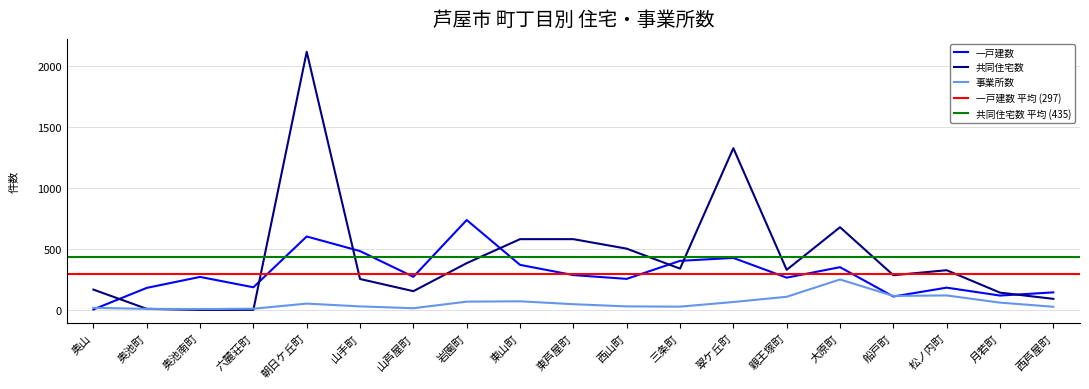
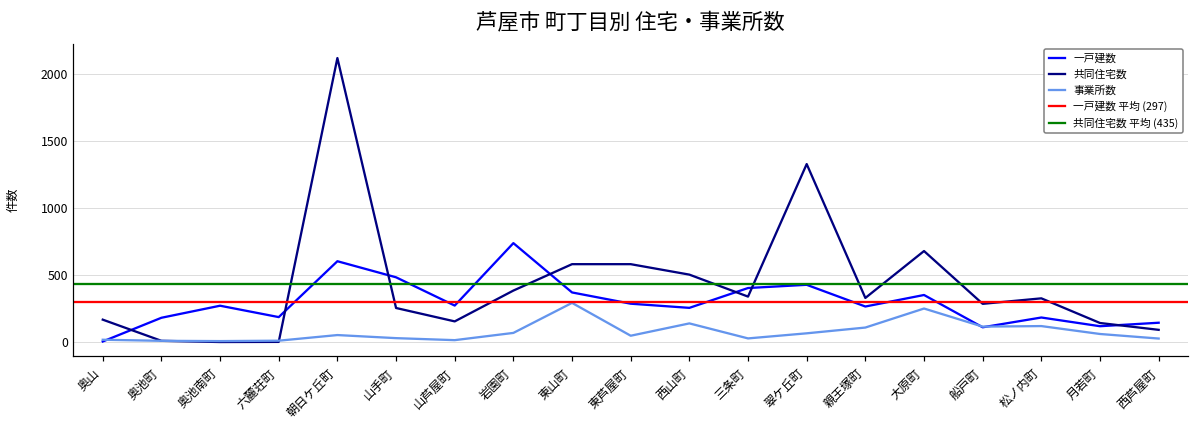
事業所数, 東山町: 70 -> 290
事業所数, 西山町: 30 -> 140
